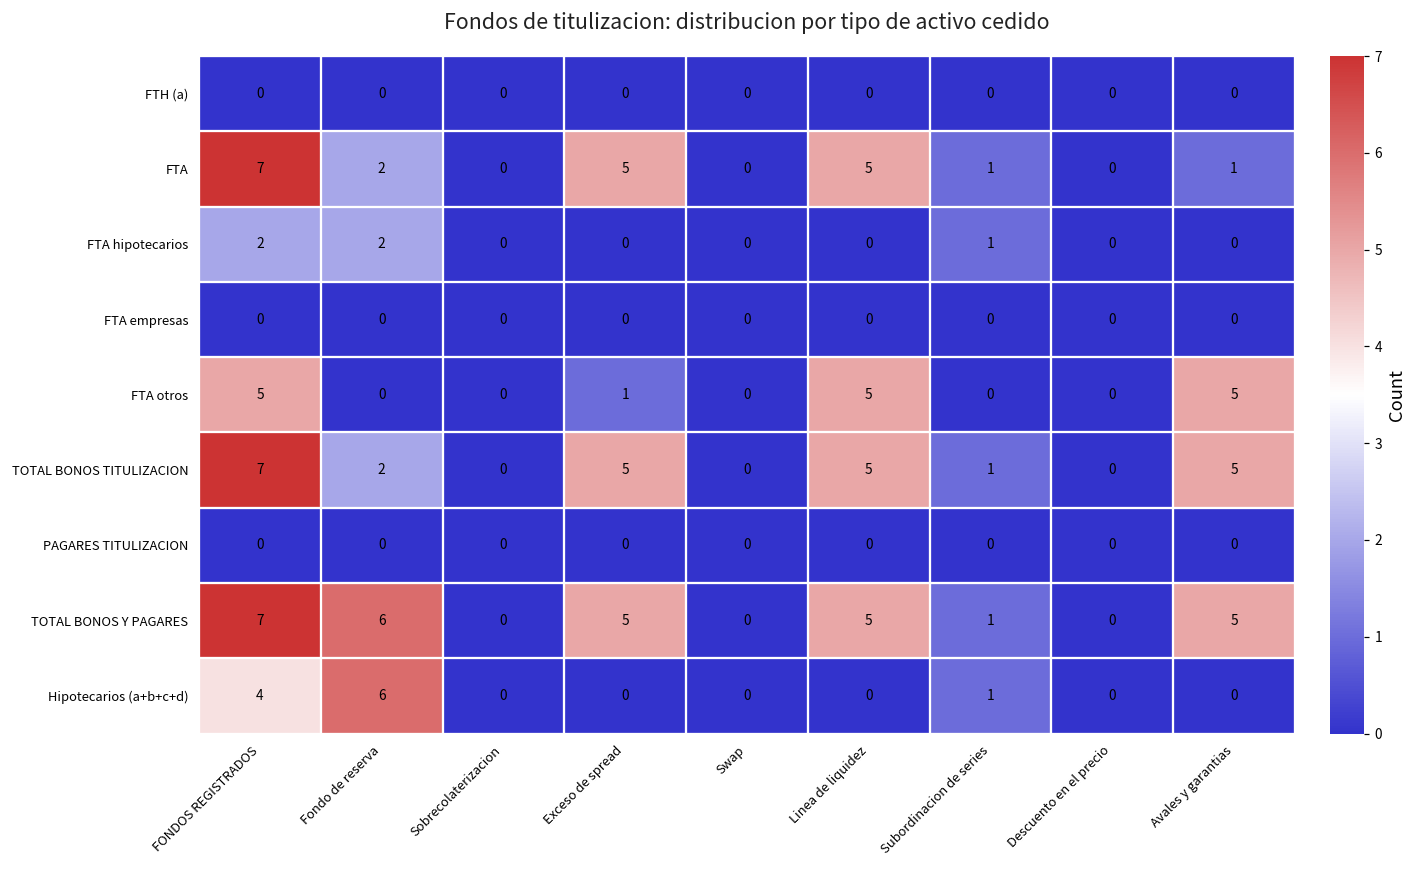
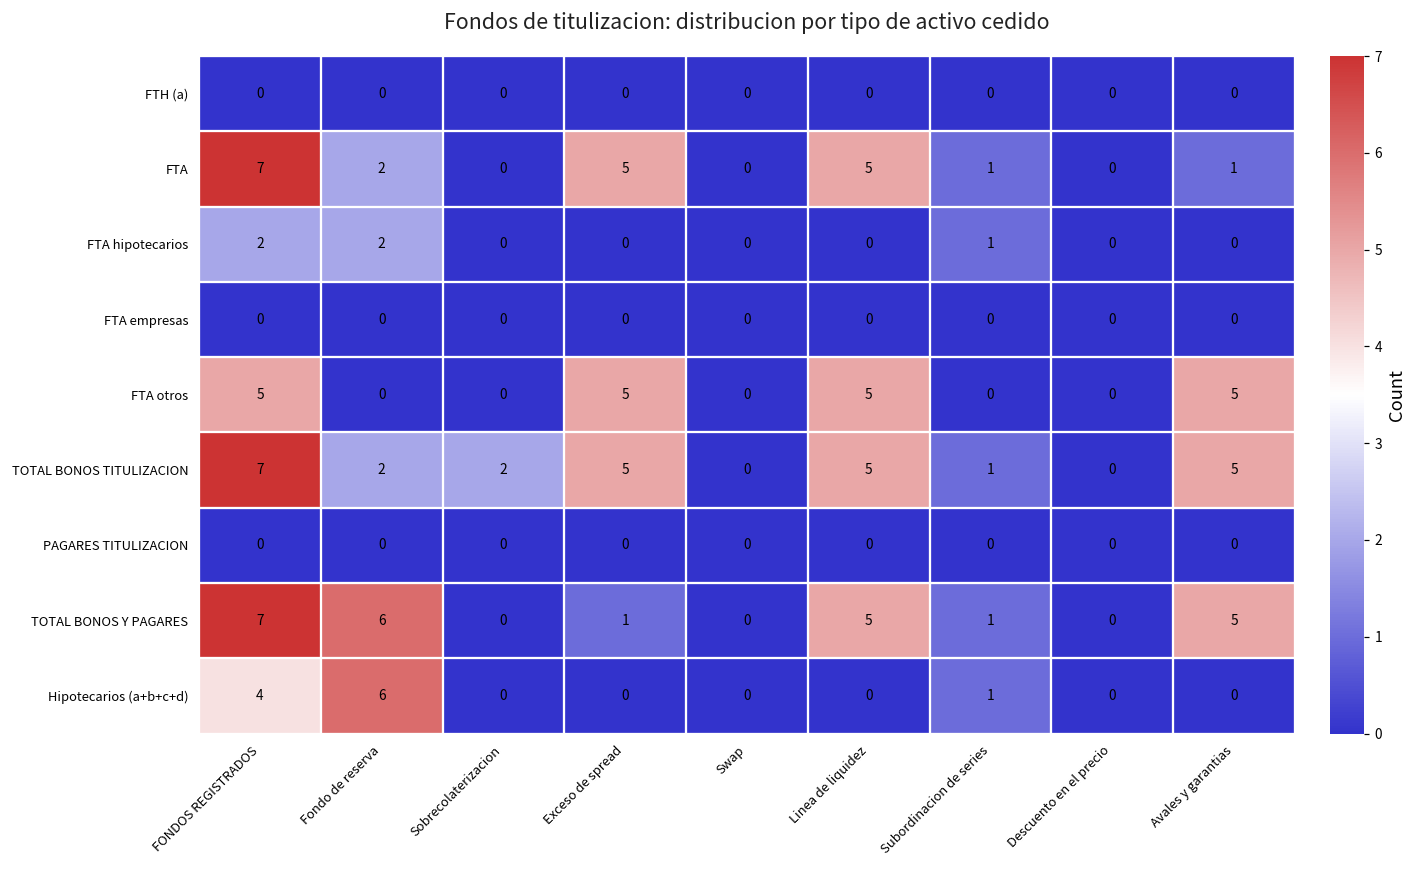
FTA otros, Exceso de spread: 1 -> 5
TOTAL BONOS TITULIZACION, Sobrecolaterizacion: 0 -> 2
TOTAL BONOS Y PAGARES, Exceso de spread: 5 -> 1
